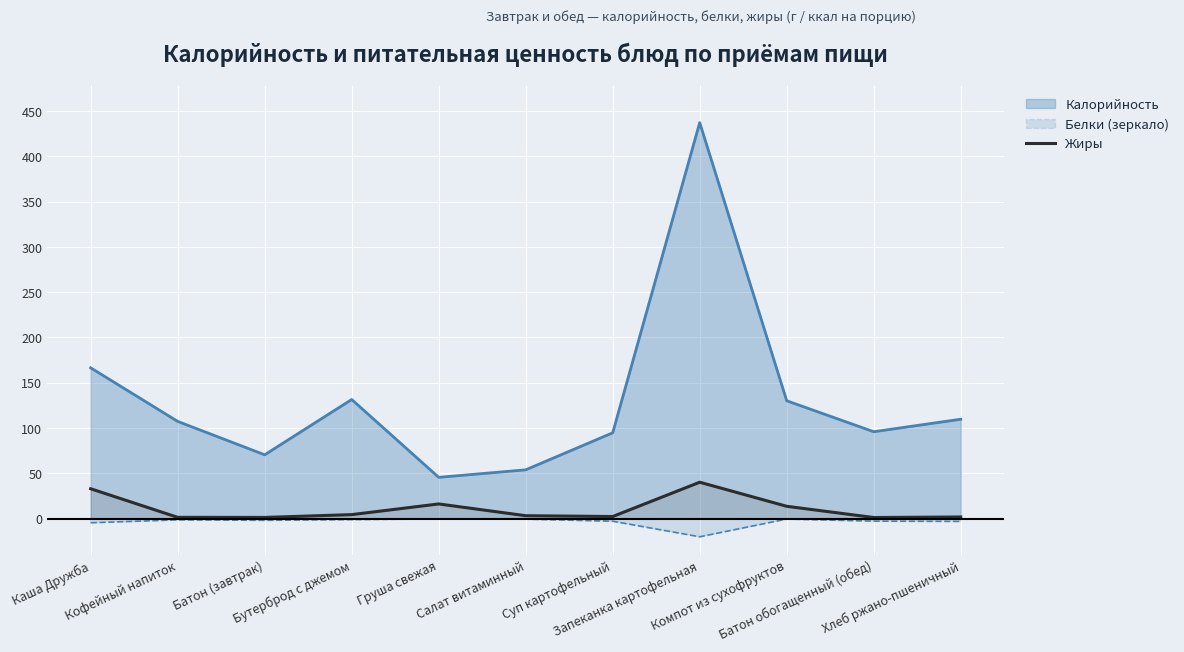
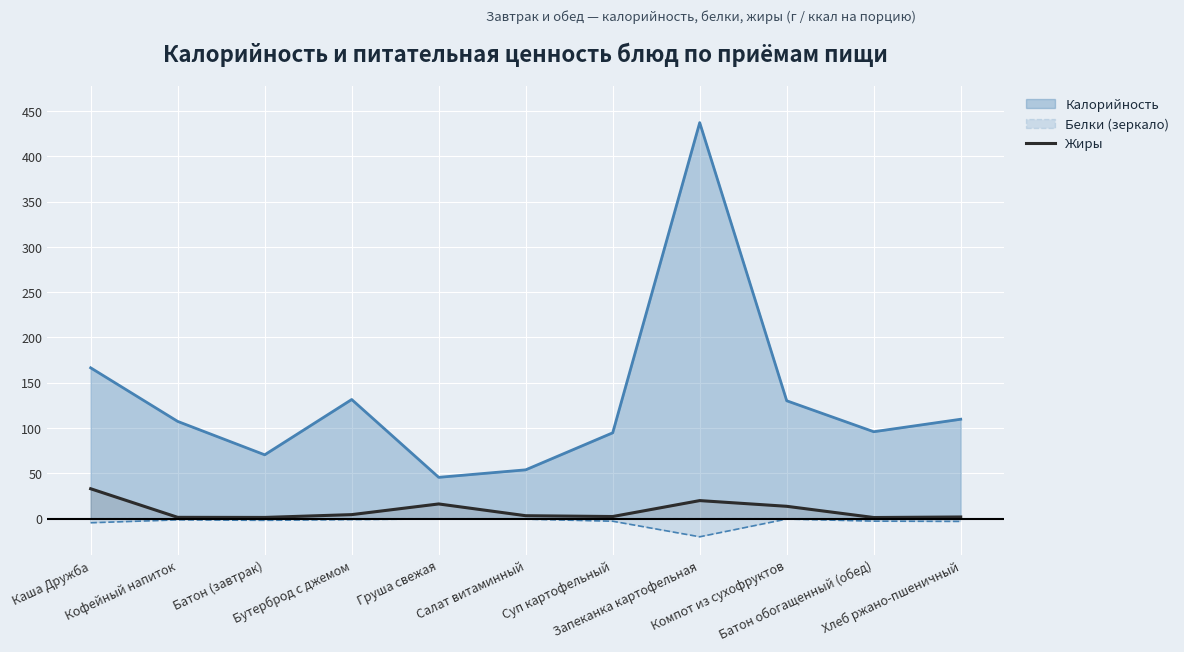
Жиры, Запеканка картофельная: 40 -> 20
